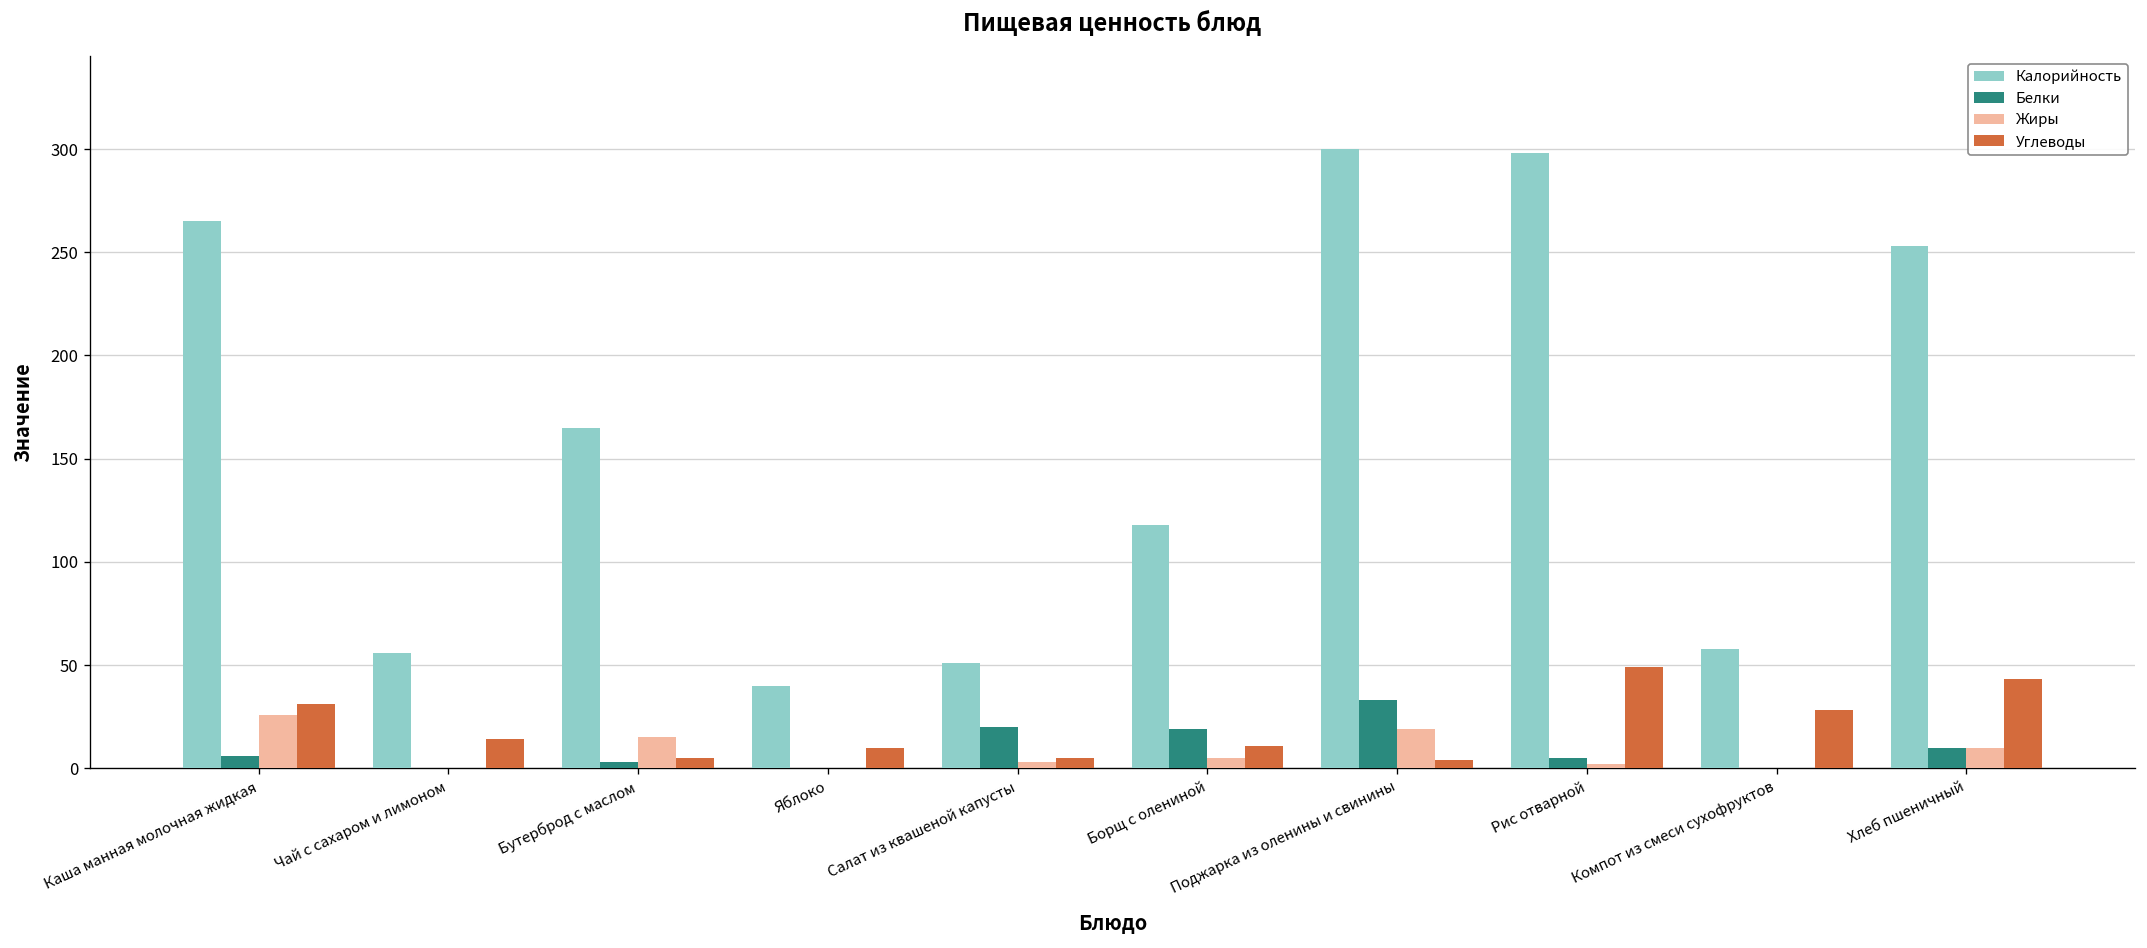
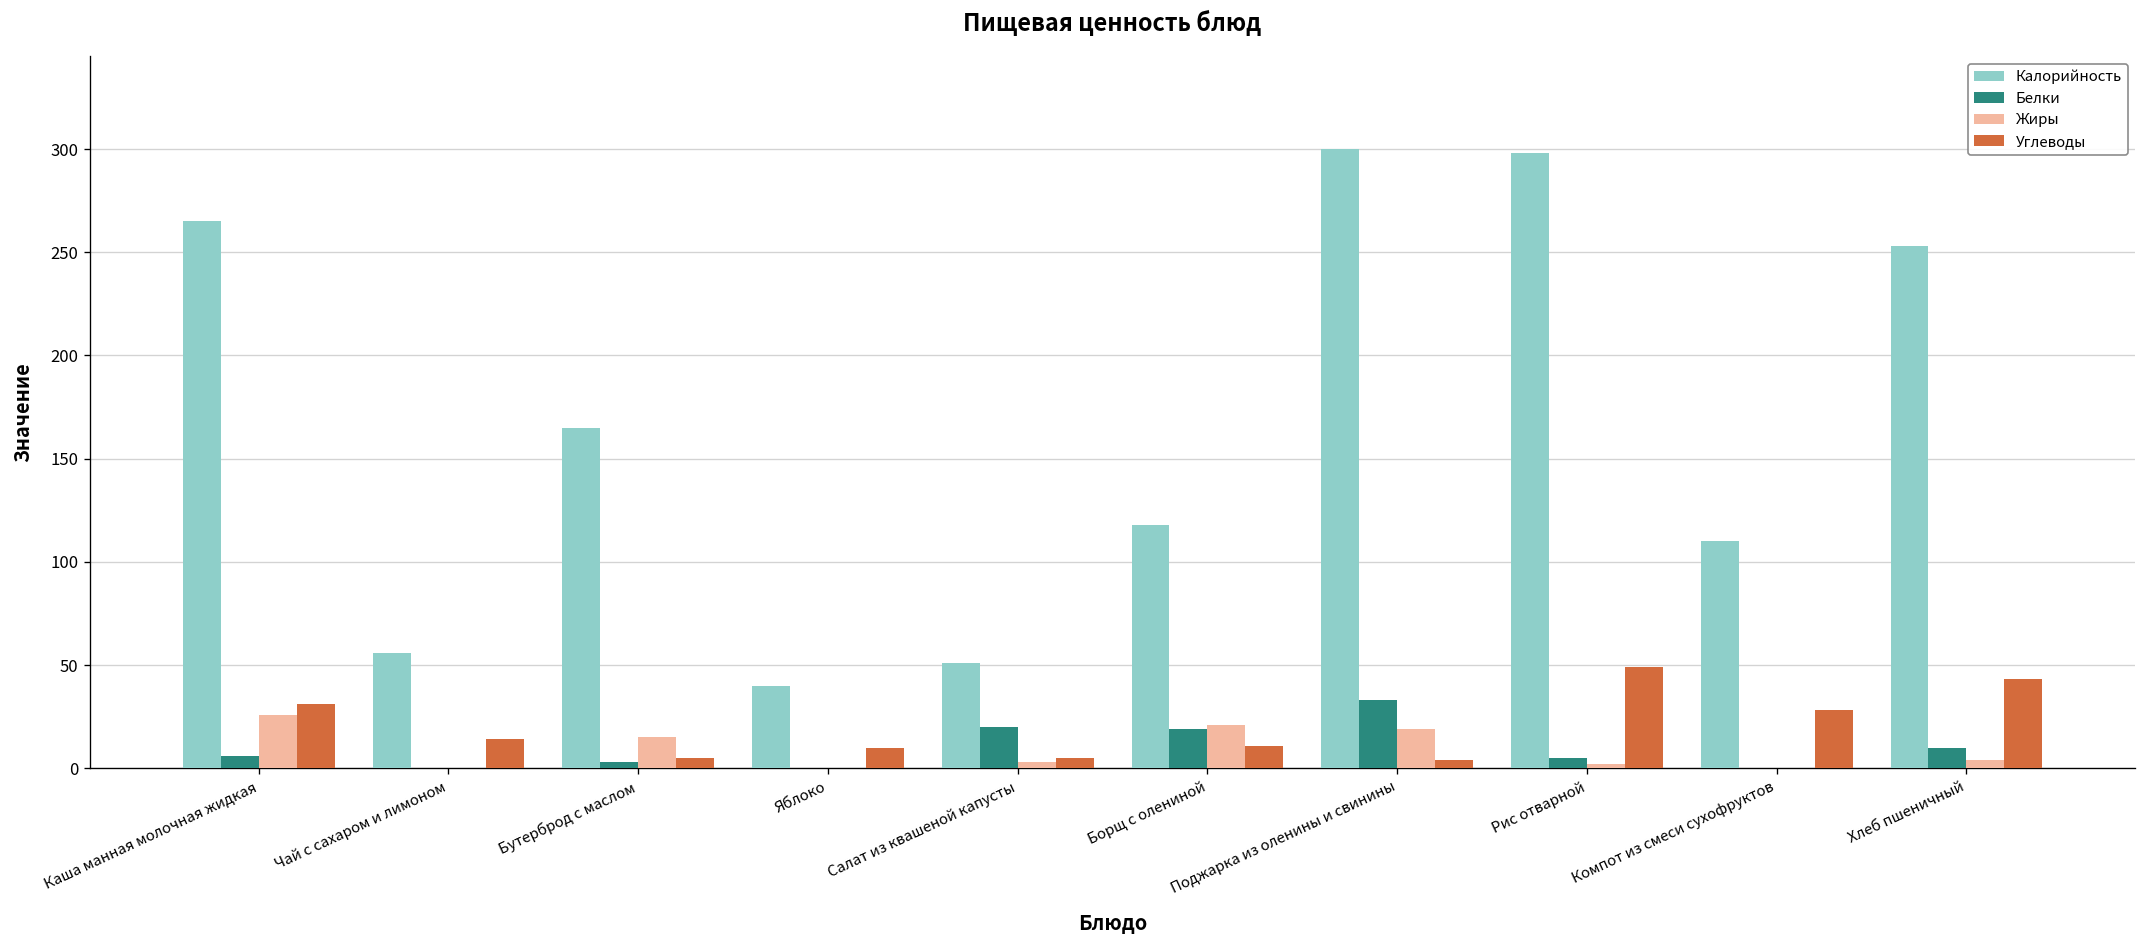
Жиры, Борщ с олениной: 5 -> 21
Калорийность, Компот из смеси сухофруктов: 58 -> 110
Жиры, Хлеб пшеничный: 10 -> 4
